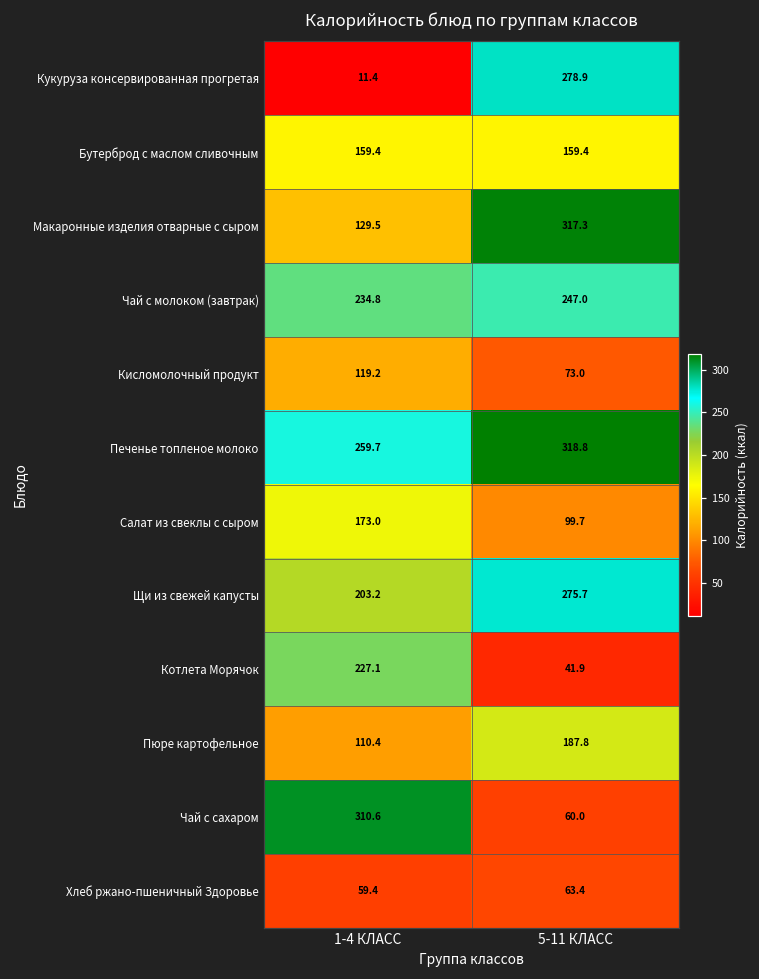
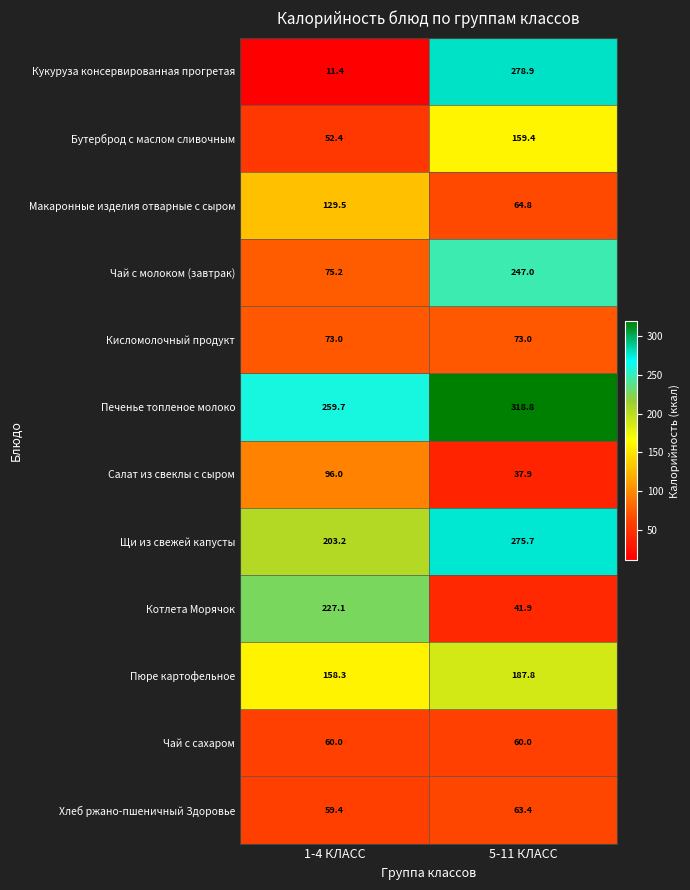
Бутерброд с маслом сливочным, 1-4 КЛАСС: 159.4 -> 52.4
Макаронные изделия отварные с сыром, 5-11 КЛАСС: 317.3 -> 64.8
Чай с молоком (завтрак), 1-4 КЛАСС: 234.8 -> 75.2
Кисломолочный продукт, 1-4 КЛАСС: 119.2 -> 73.0
Салат из свеклы с сыром, 1-4 КЛАСС: 173.0 -> 96.0
Салат из свеклы с сыром, 5-11 КЛАСС: 99.7 -> 37.9
Пюре картофельное, 1-4 КЛАСС: 110.4 -> 158.3
Чай с сахаром, 1-4 КЛАСС: 310.6 -> 60.0
